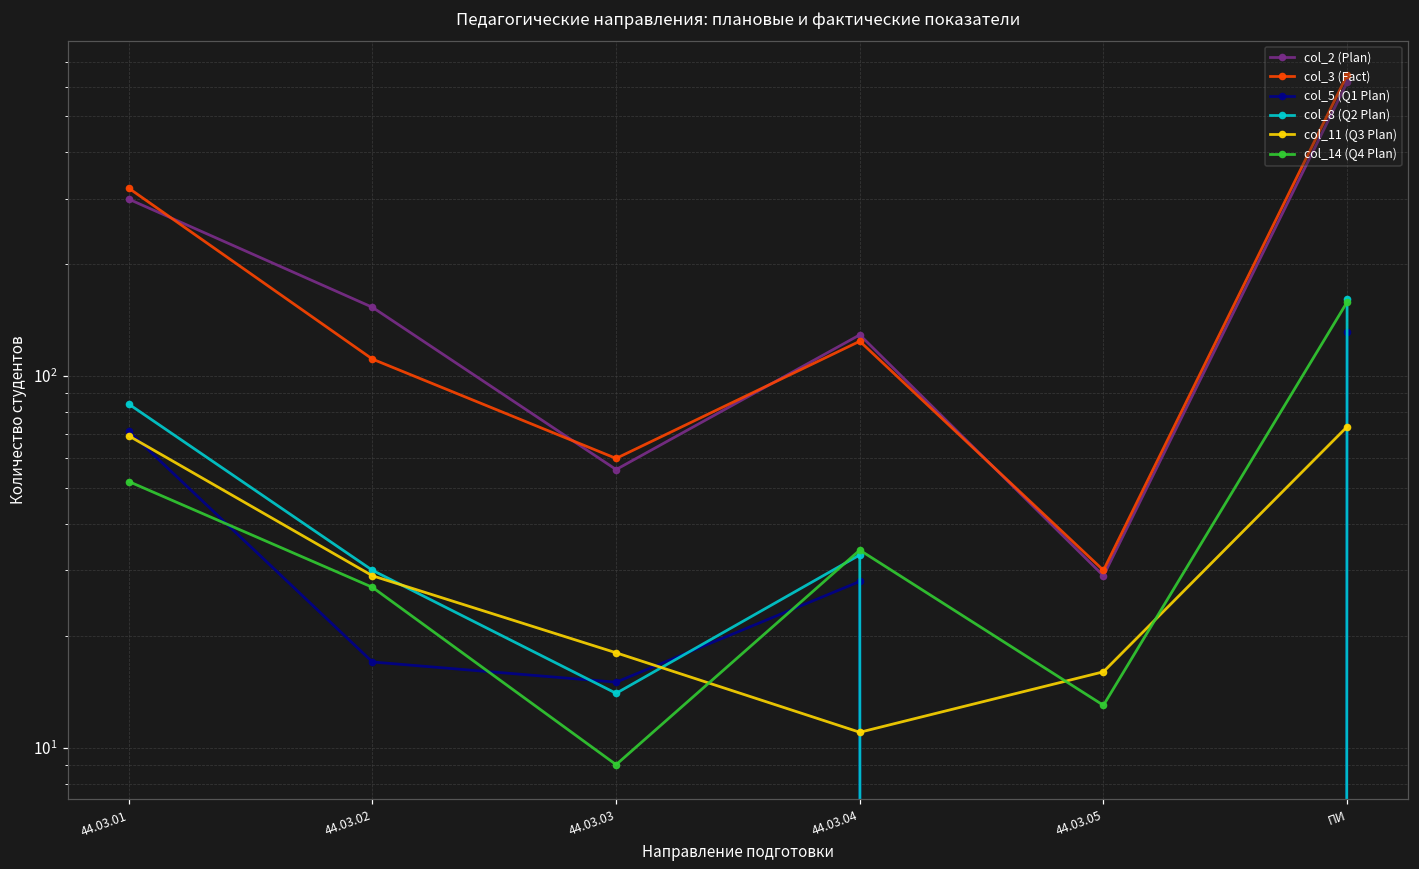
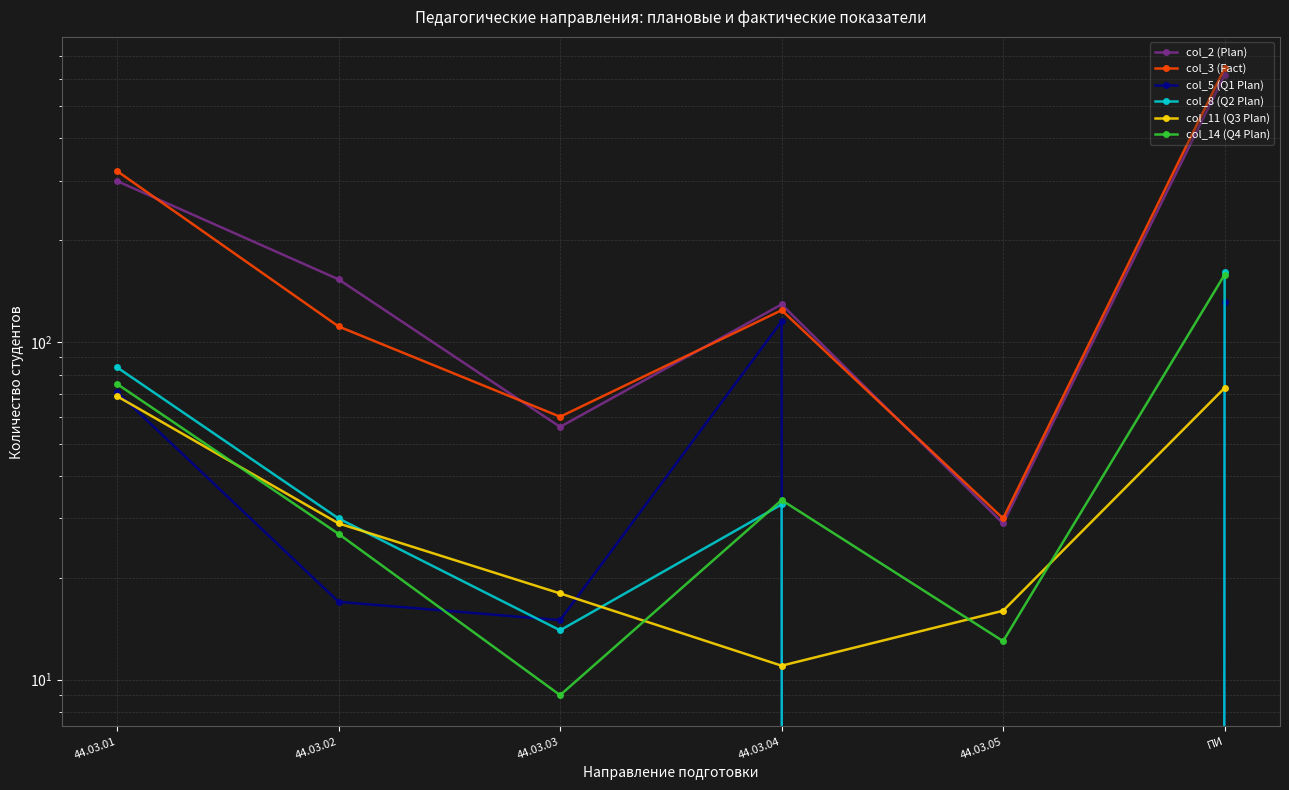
col_14 (Q4 Plan), 44.03.01: 52 -> 75
col_5 (Q1 Plan), 44.03.04: 28 -> 115
